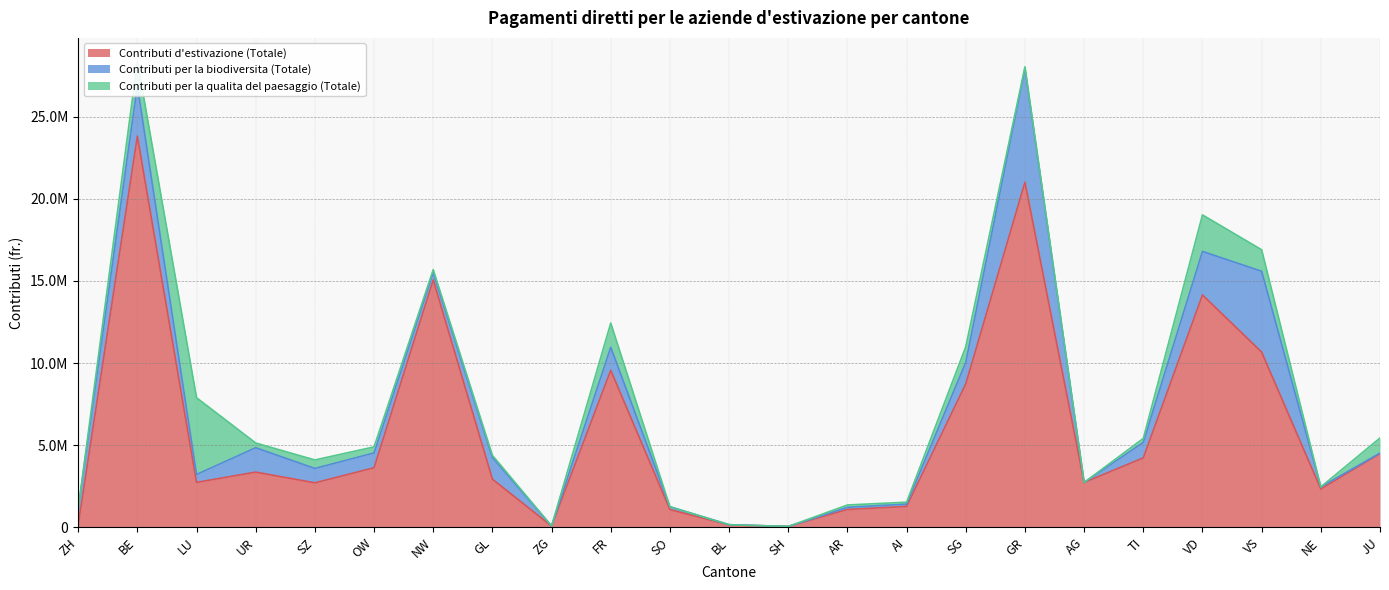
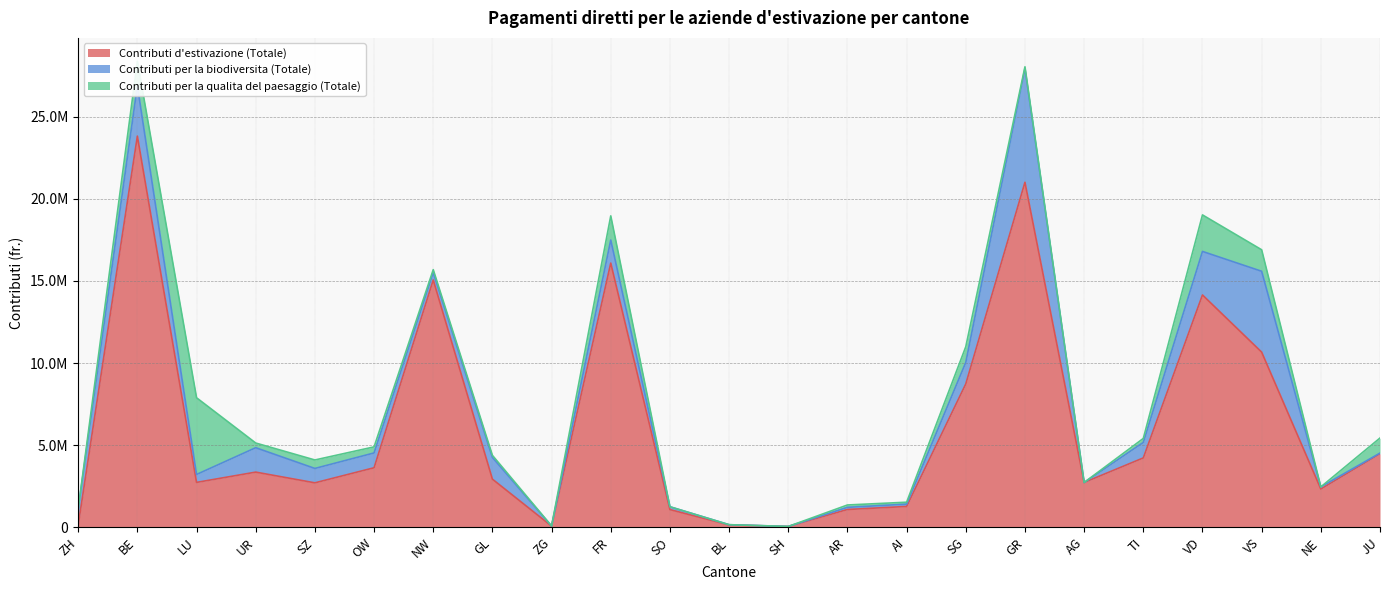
Contributi d'estivazione (Totale), FR: 9600000 -> 16100000
